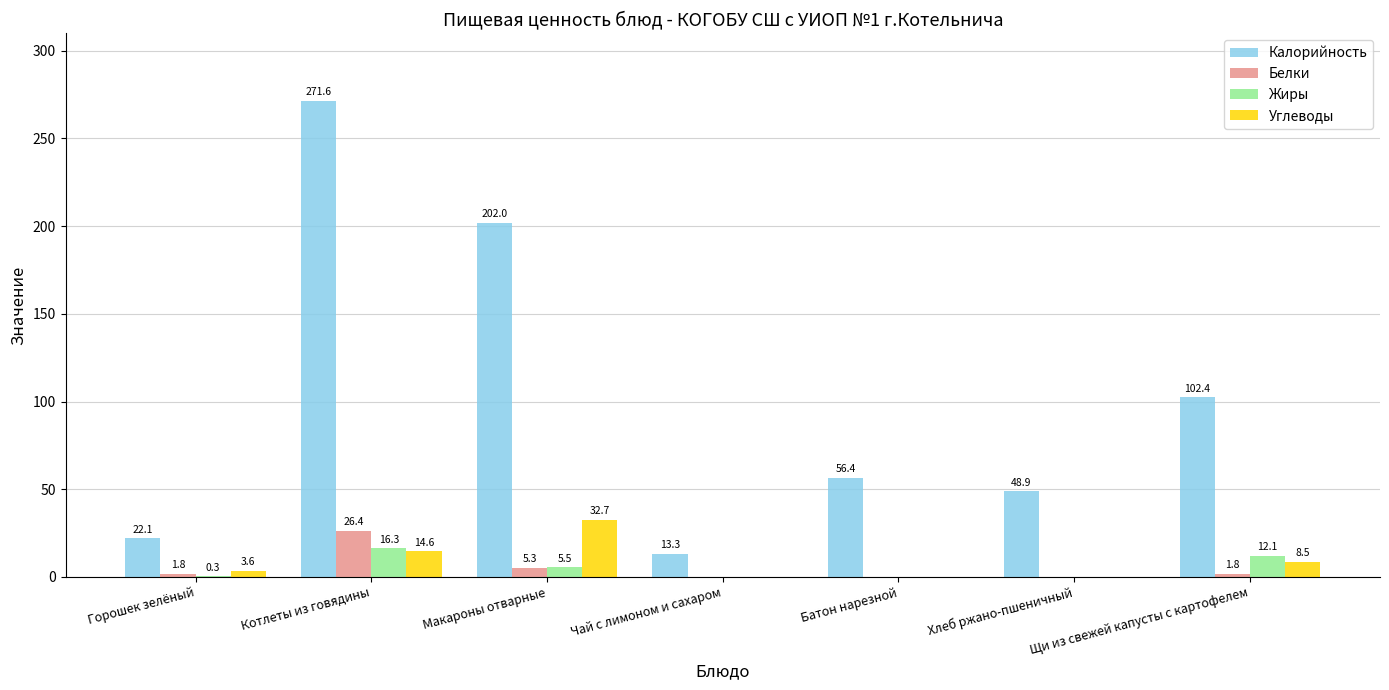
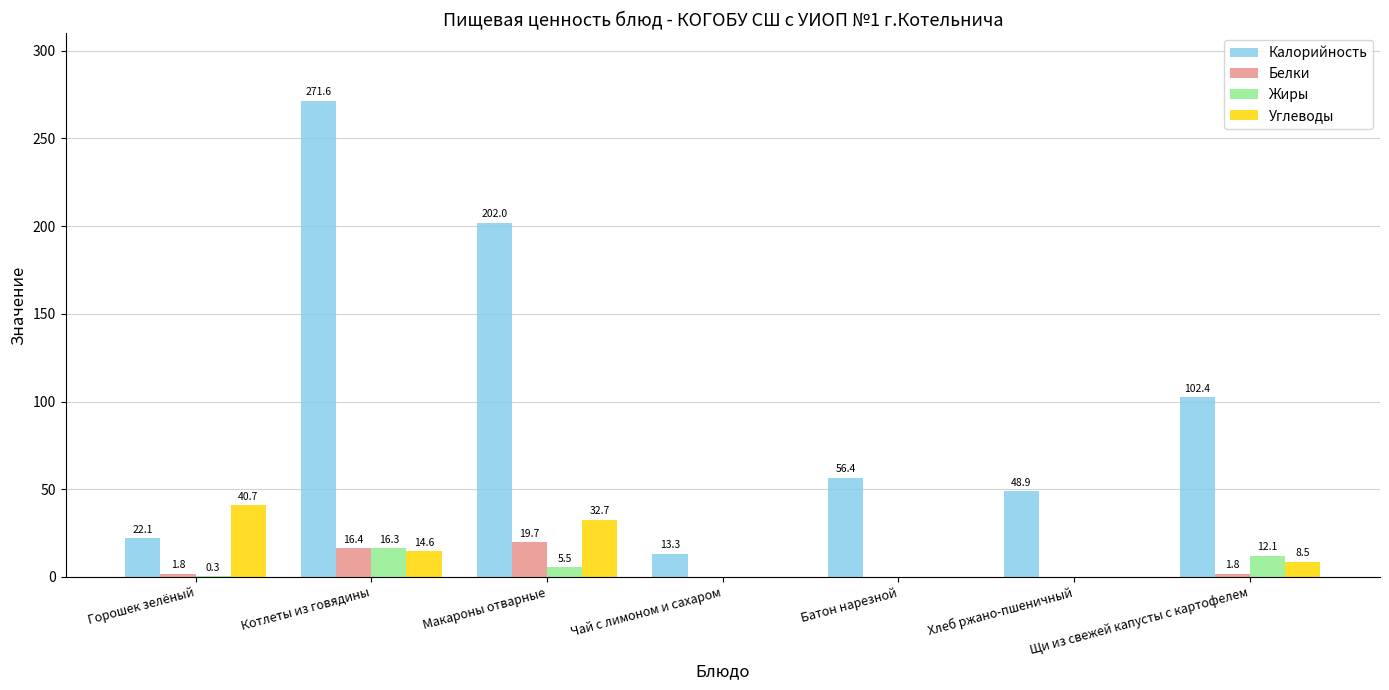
Углеводы, Горошек зелёный: 3.6 -> 40.7
Белки, Котлеты из говядины: 26.4 -> 16.4
Белки, Макароны отварные: 5.3 -> 19.7
